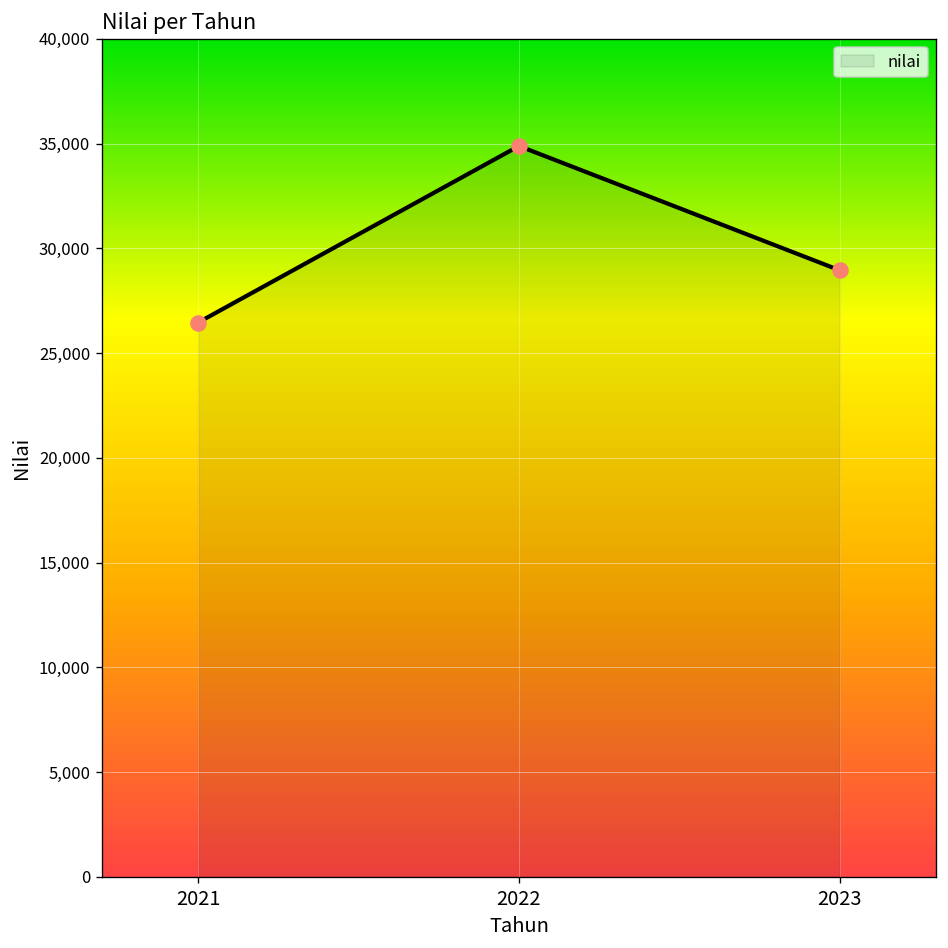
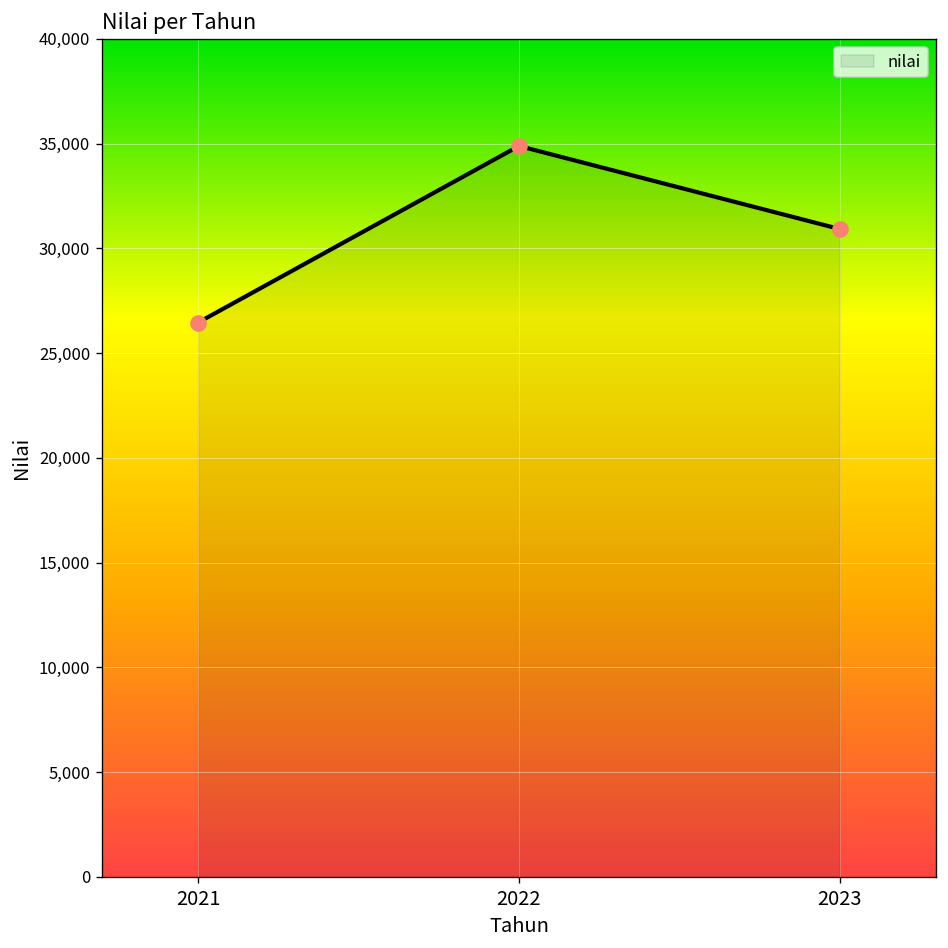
2023: 29,000 -> 30,900
